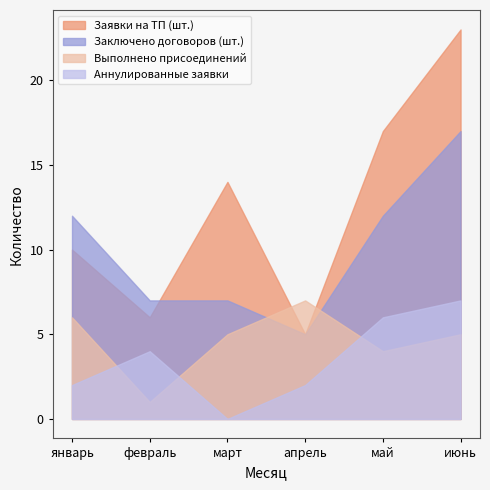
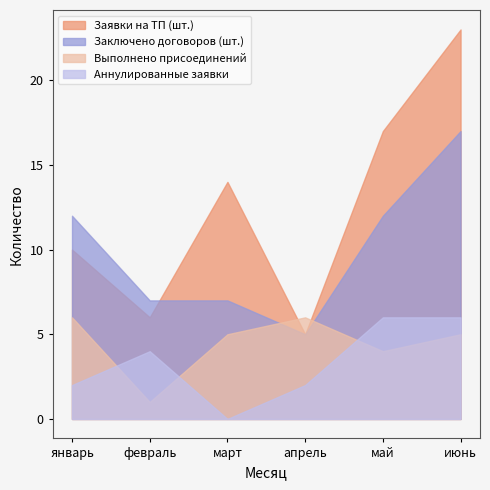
Выполнено присоединений, апрель: 7 -> 6
Аннулированные заявки, июнь: 7 -> 6
